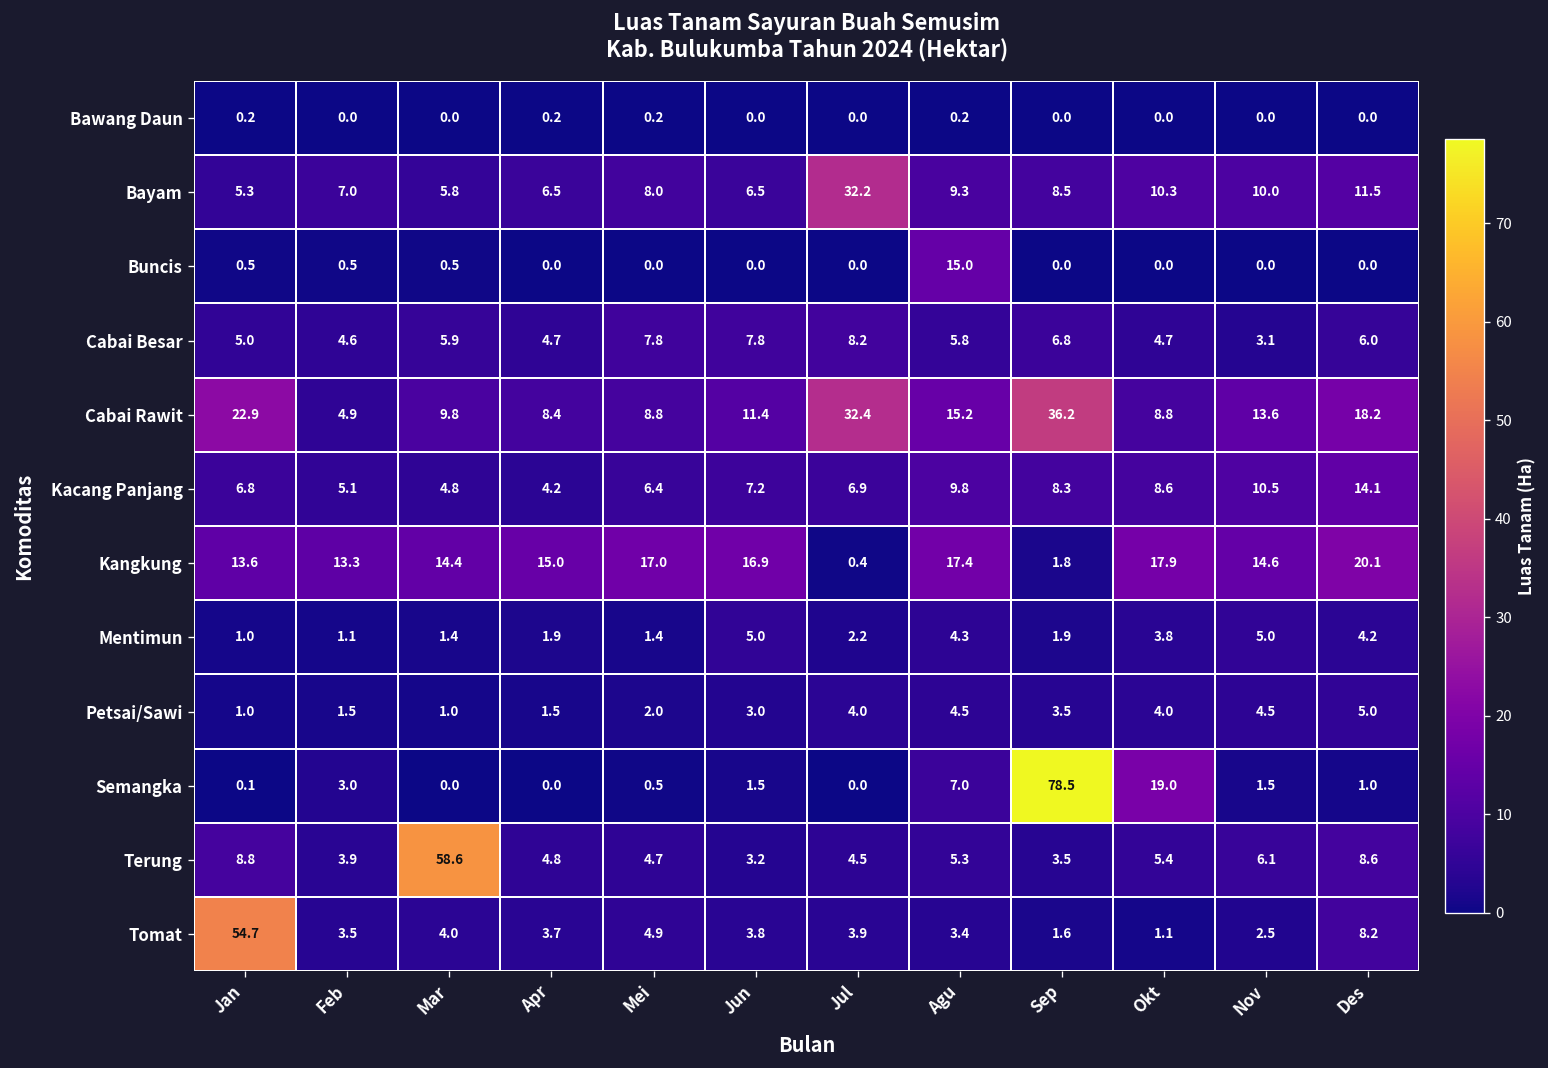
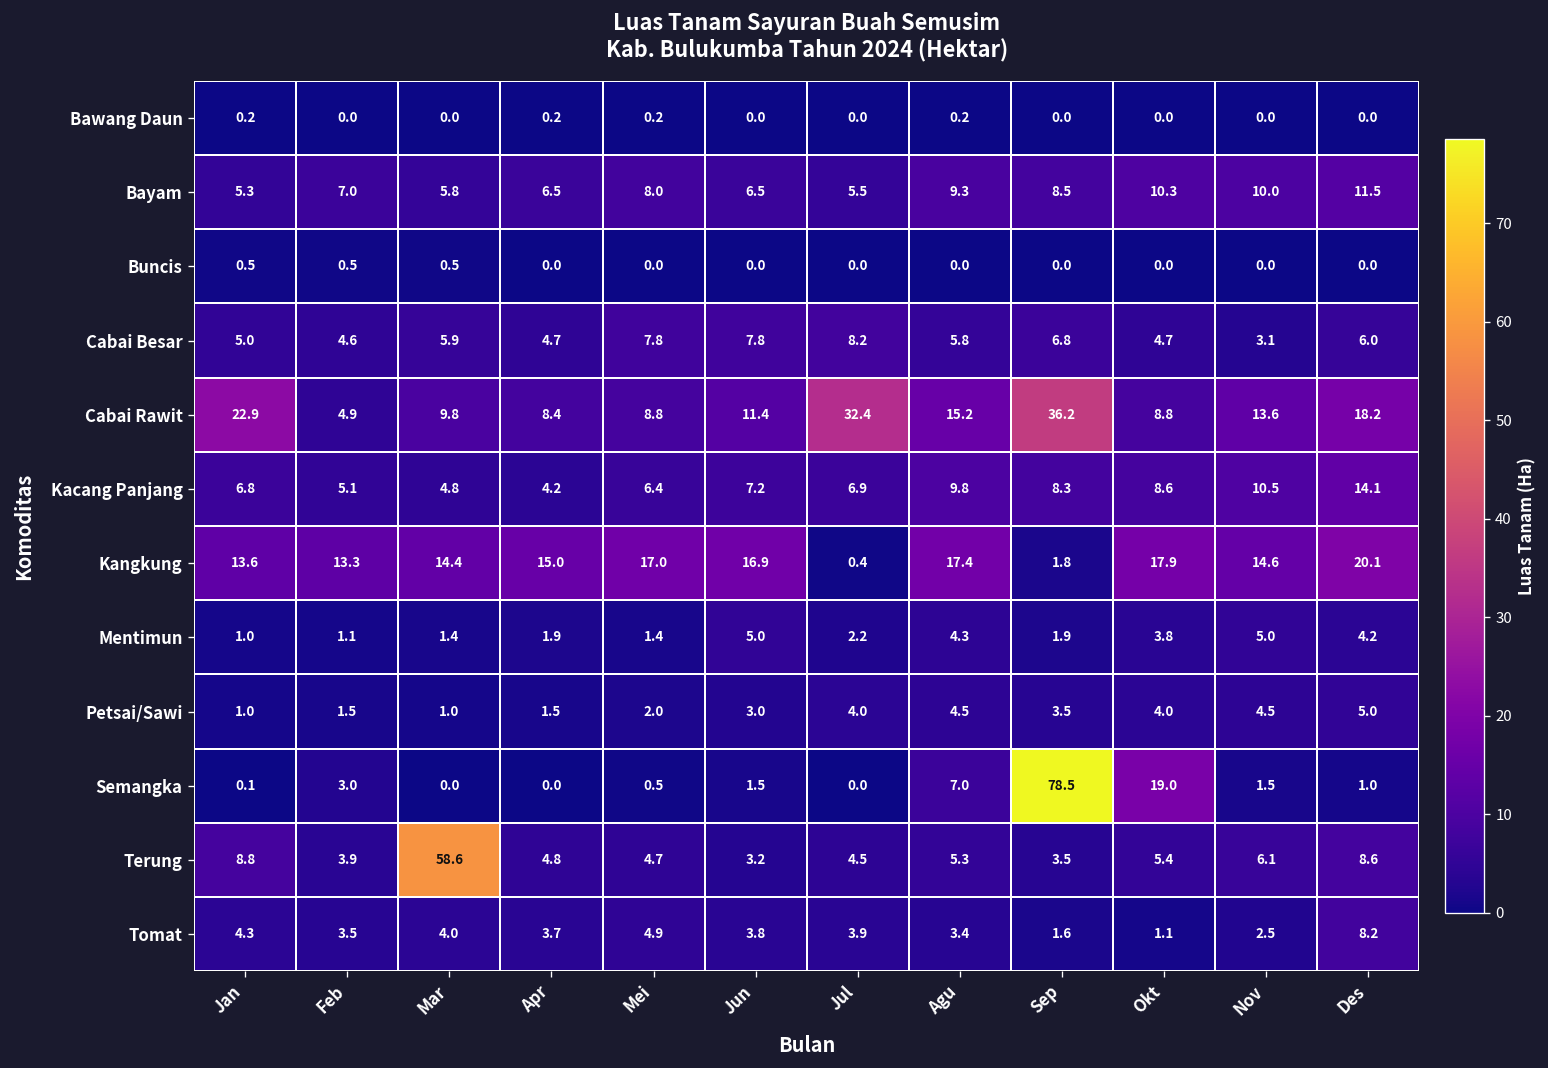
Bayam, Jul: 32.2 -> 5.5
Buncis, Agu: 15.0 -> 0.0
Tomat, Jan: 54.7 -> 4.3
